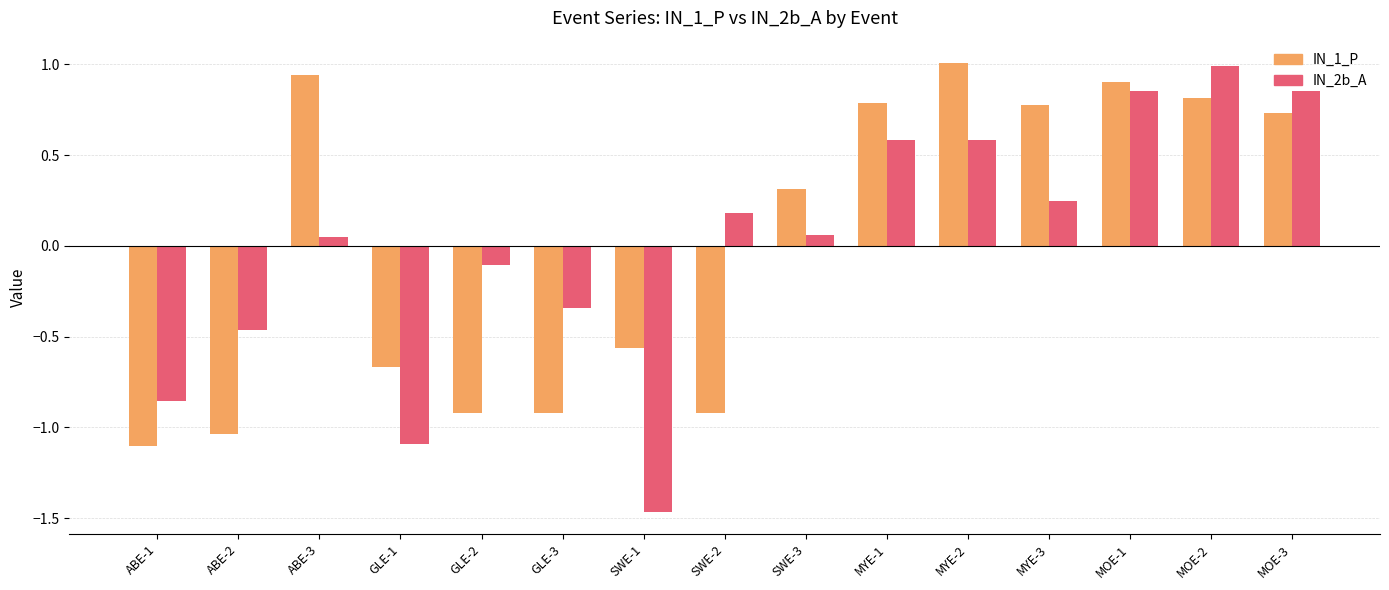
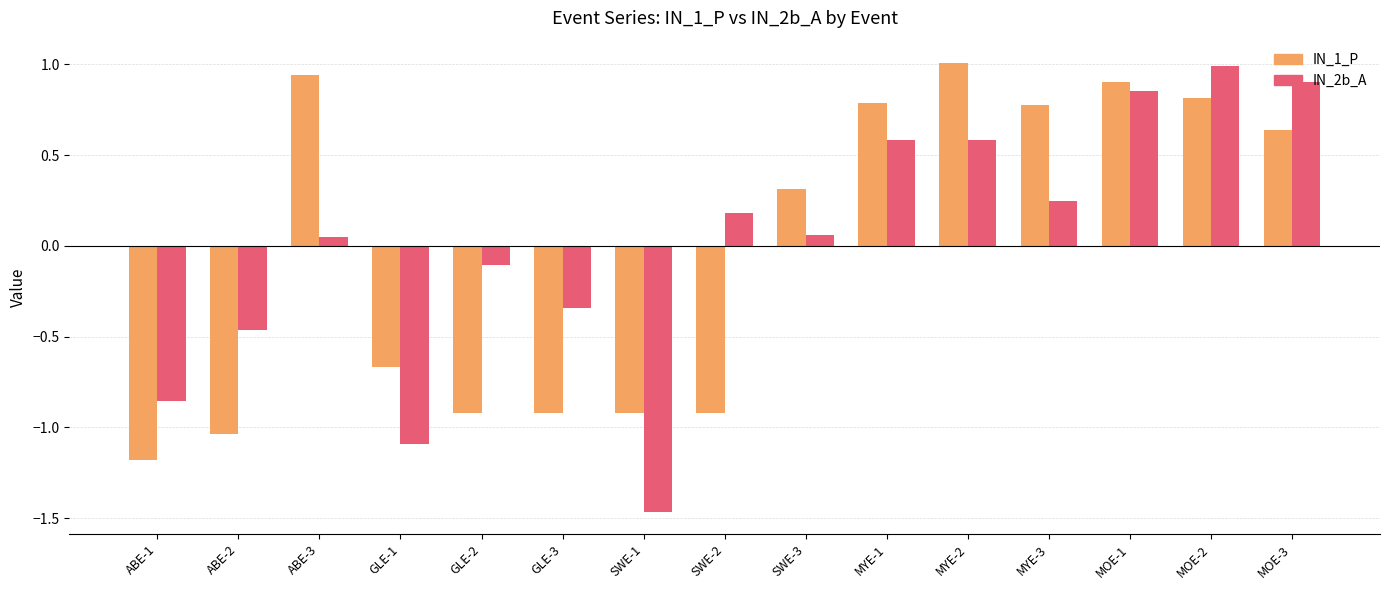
IN_1_P, ABE-1: -1.10 -> -1.18
IN_1_P, SWE-1: -0.56 -> -0.92
IN_1_P, MOE-3: 0.73 -> 0.64
IN_2b_A, MOE-3: 0.85 -> 0.90
